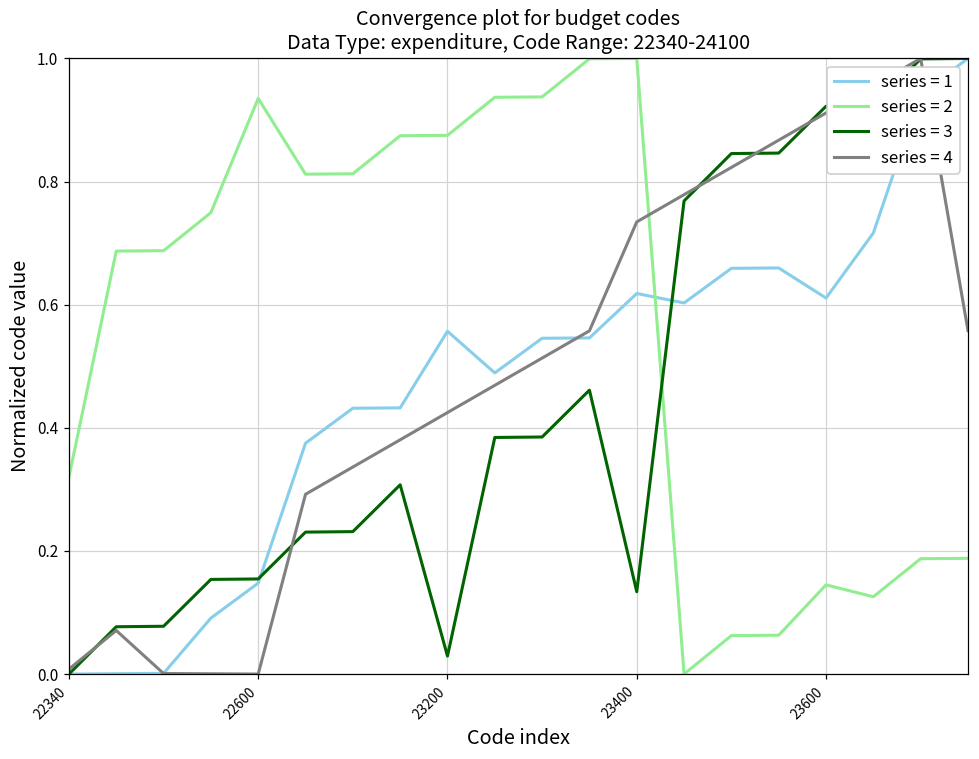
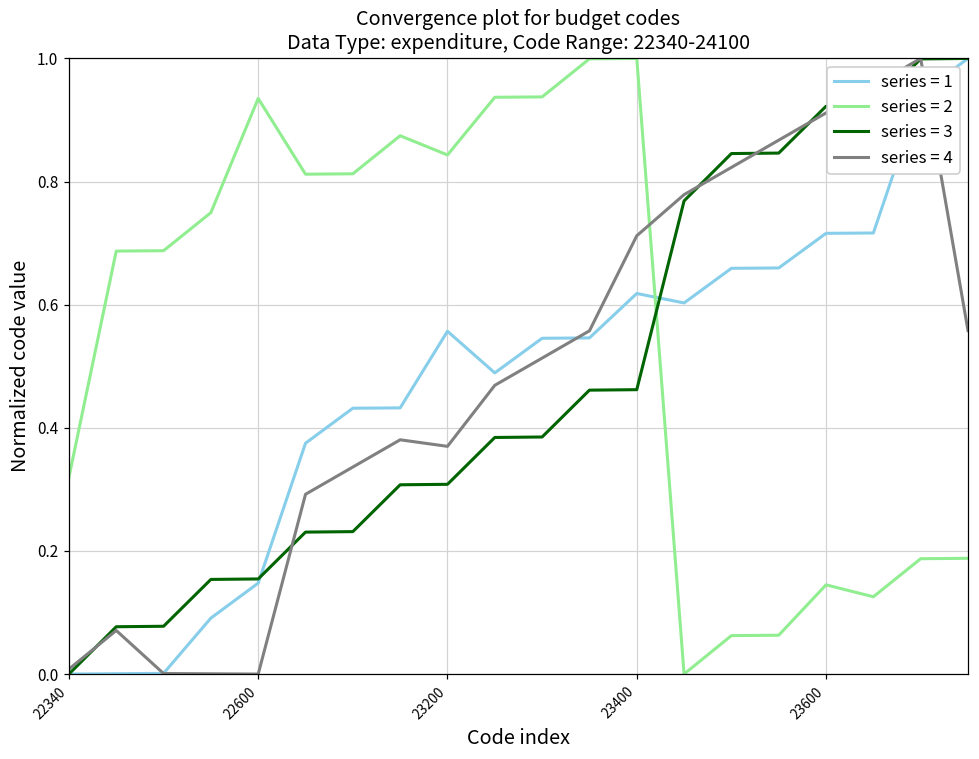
series = 2, 23200: 0.88 -> 0.84
series = 3, 23200: 0.03 -> 0.31
series = 4, 23200: 0.42 -> 0.37
series = 3, 23400: 0.13 -> 0.46
series = 4, 23400: 0.73 -> 0.71
series = 1, 23600: 0.61 -> 0.72
